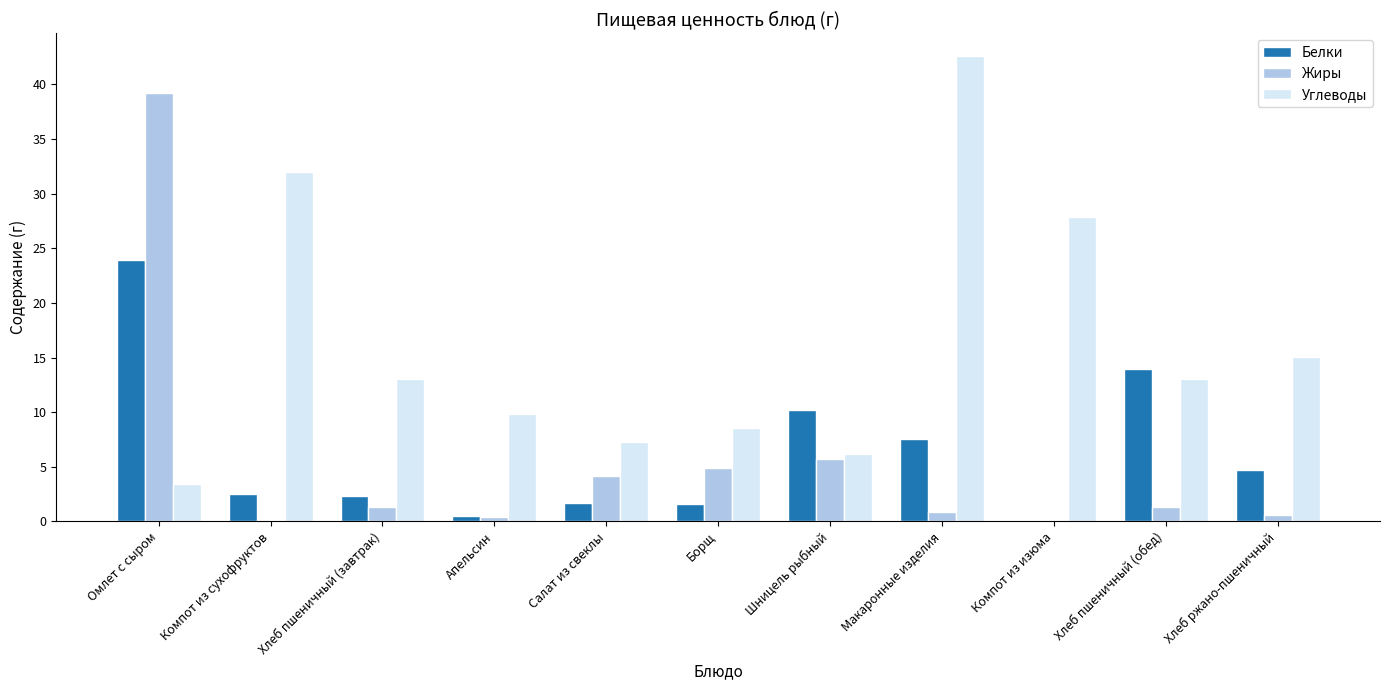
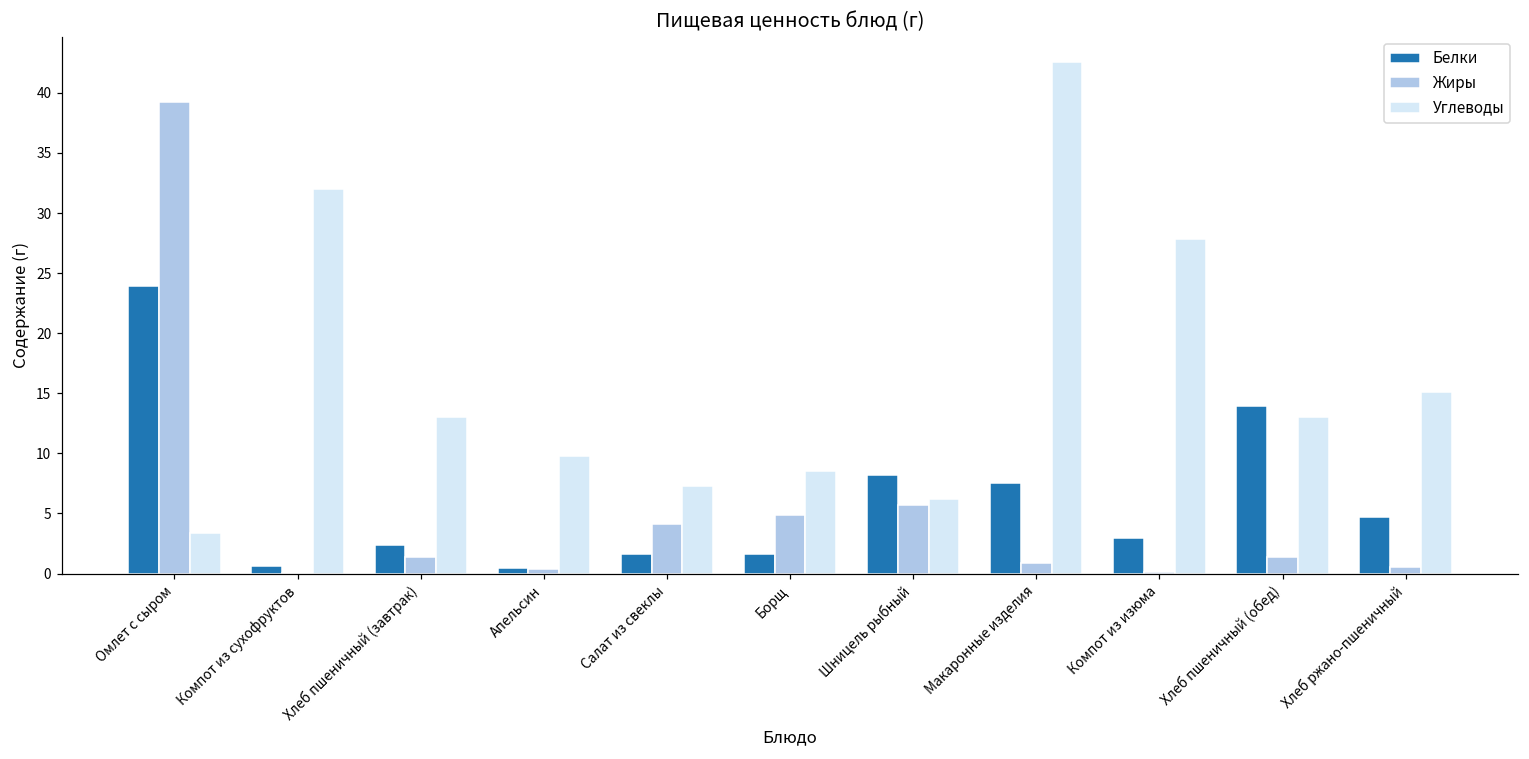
Белки, Компот из сухофруктов: 2.5 -> 0.7
Белки, Шницель рыбный: 10.2 -> 8.2
Белки, Компот из изюма: 0.2 -> 2.9
